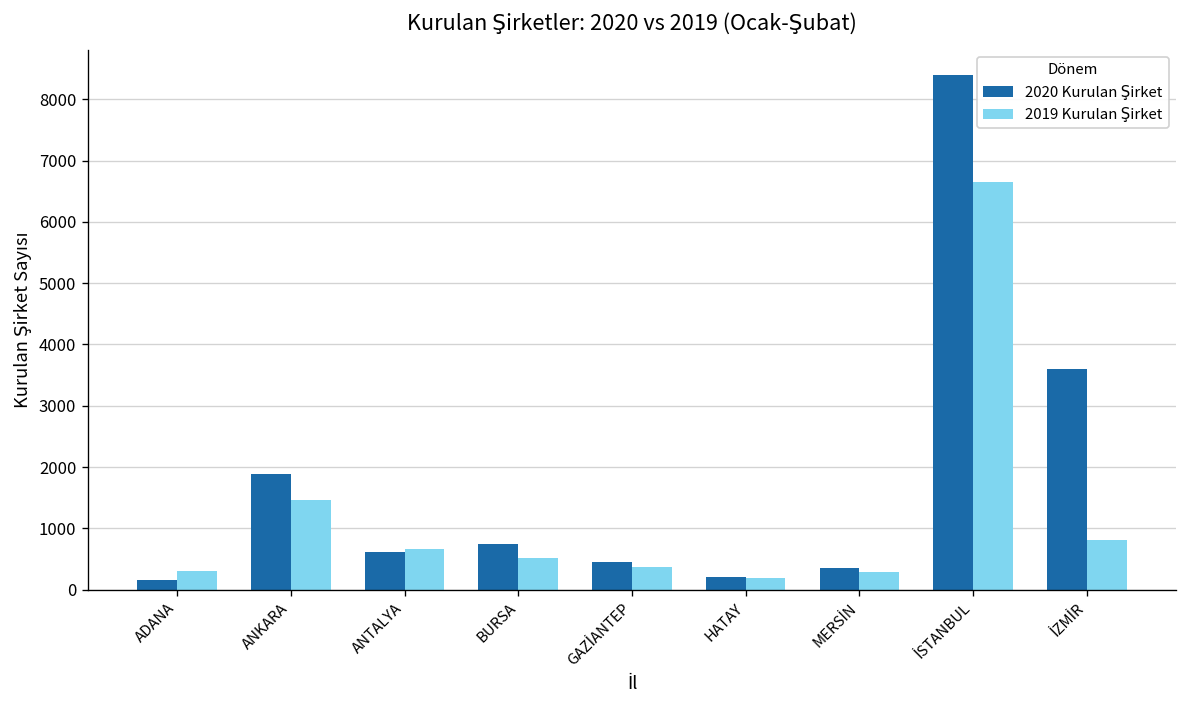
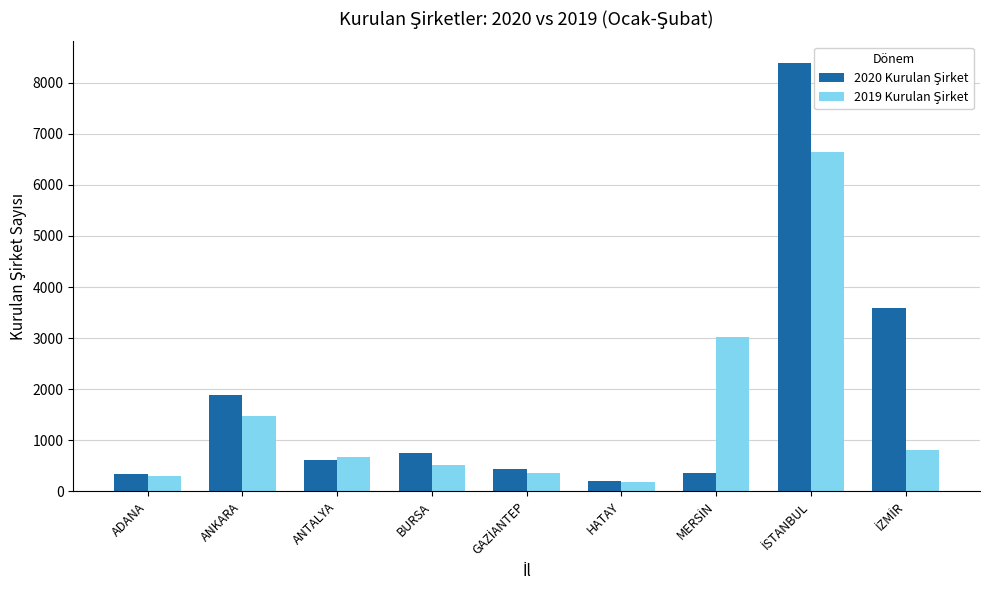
2020 Kurulan Şirket, ADANA: 200 -> 300
2019 Kurulan Şirket, MERSİN: 300 -> 3000
